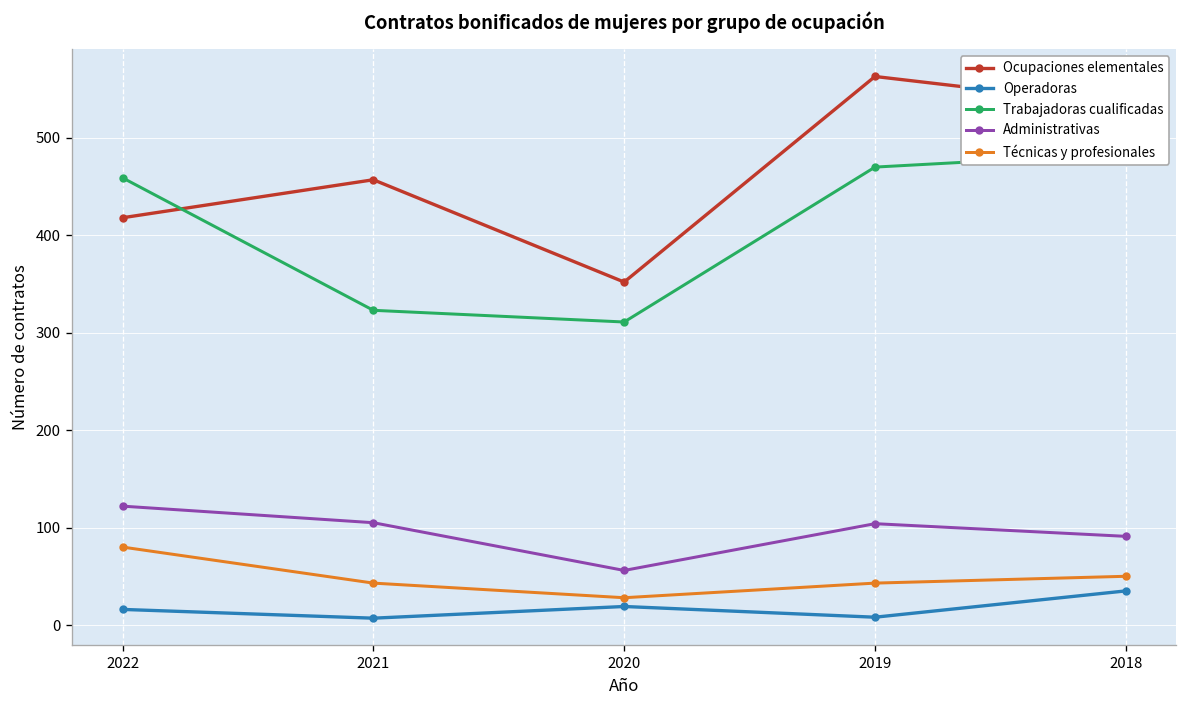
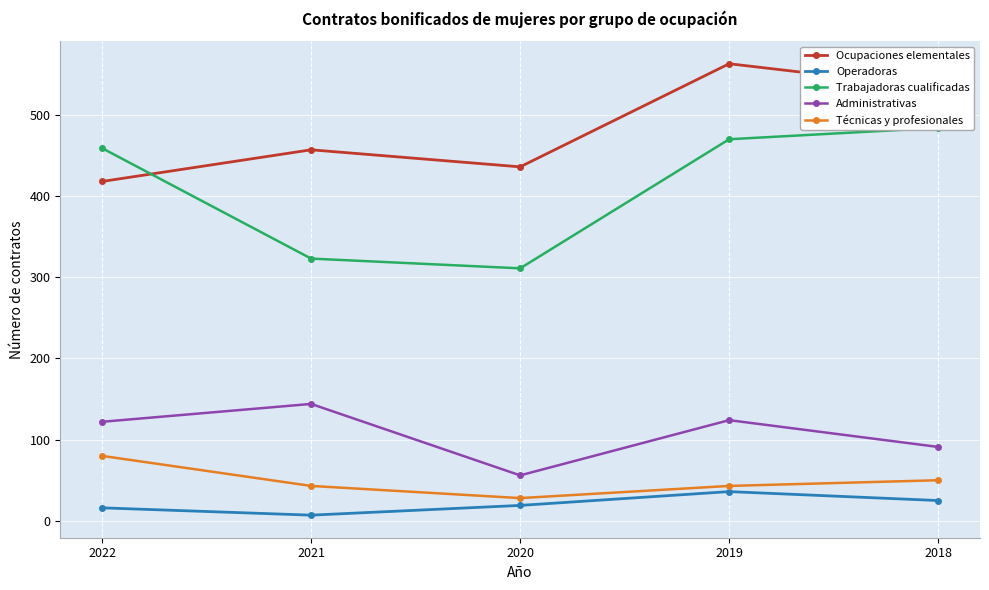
Administrativas, 2021: 110 -> 140
Ocupaciones elementales, 2020: 350 -> 440
Operadoras, 2019: 10 -> 40
Administrativas, 2019: 100 -> 120
Operadoras, 2018: 40 -> 30
